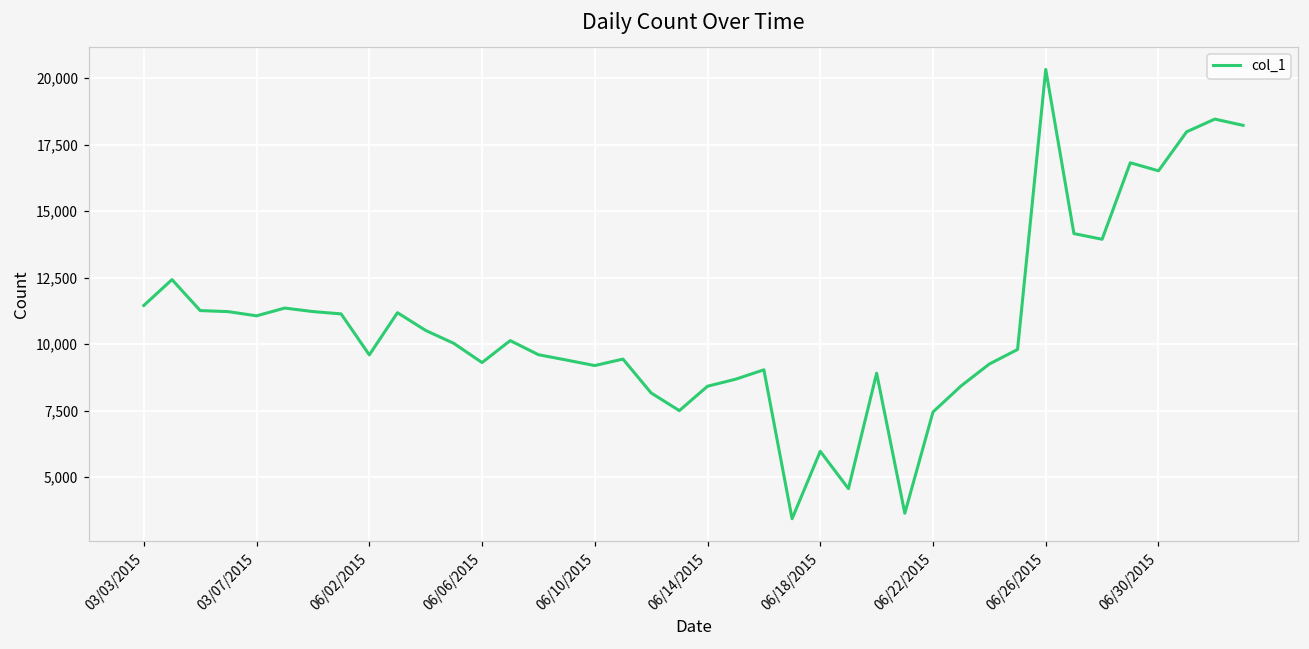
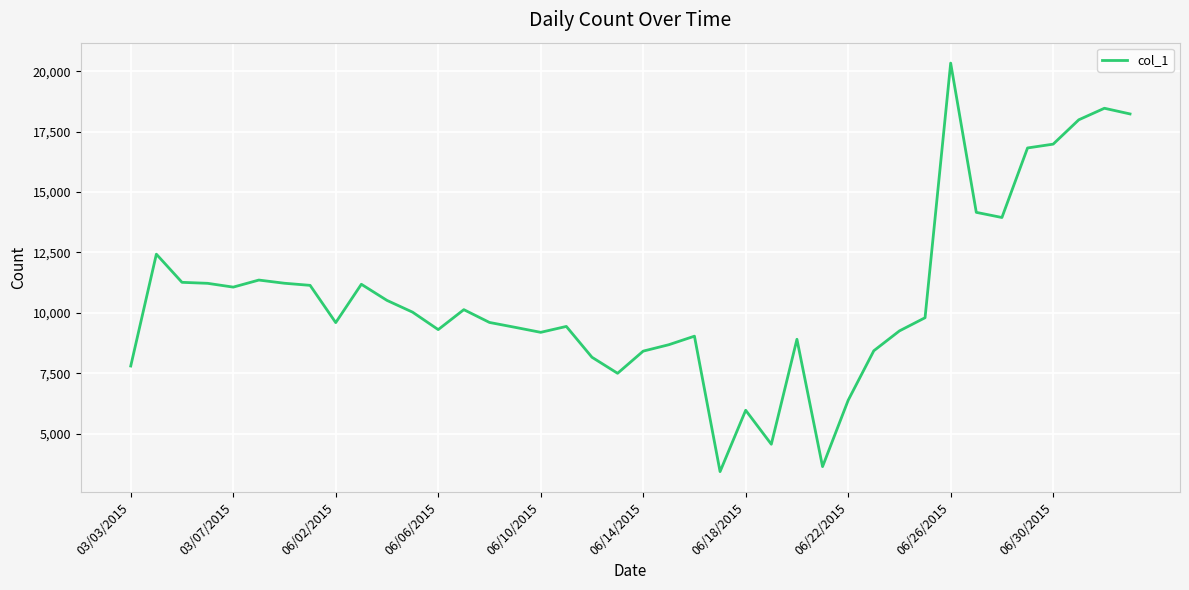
03/03/2015: 11,500 -> 7,800
06/22/2015: 7,500 -> 6,400
06/30/2015: 16,500 -> 17,000
